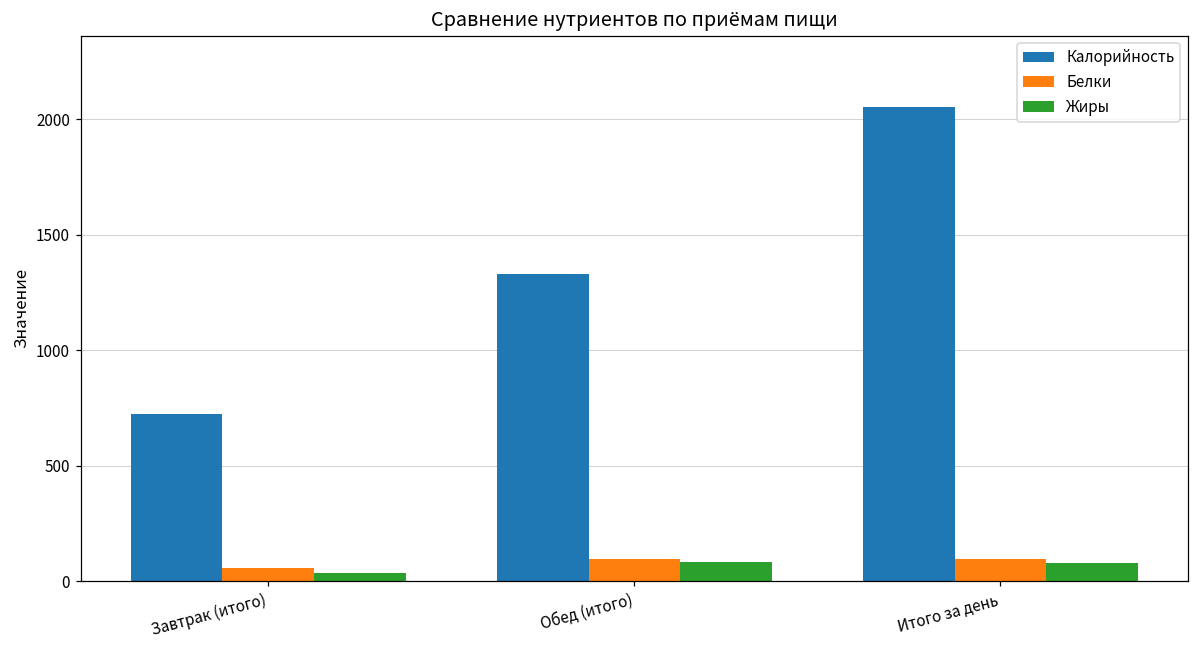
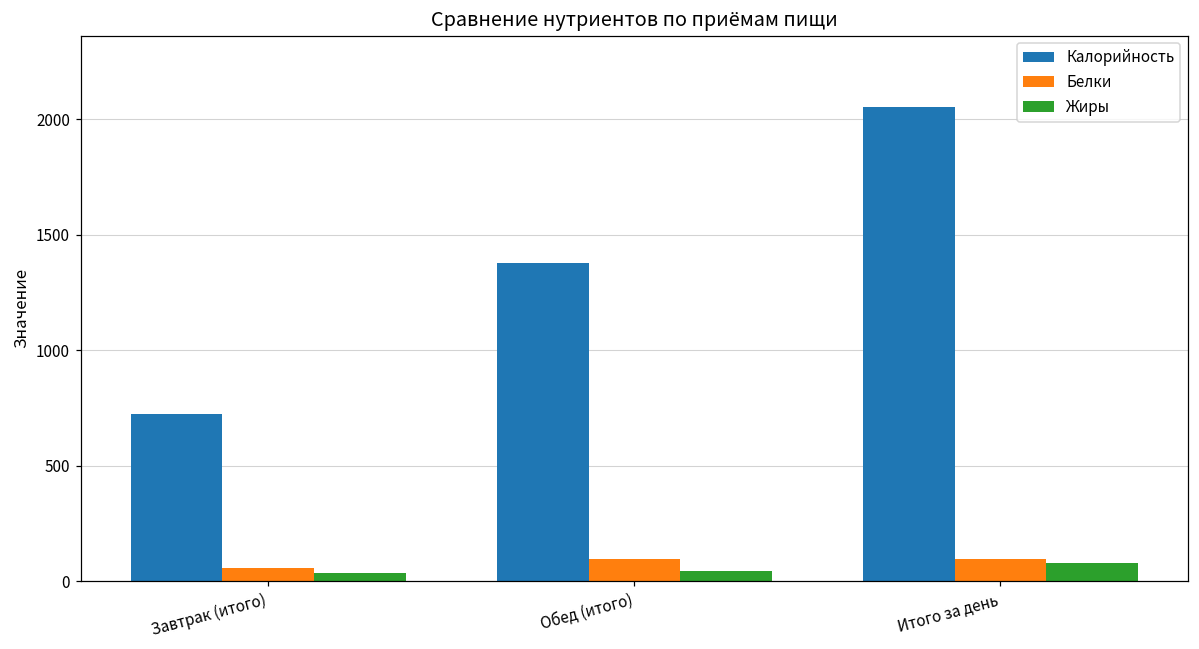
Калорийность, Обед (итого): 1330 -> 1380
Жиры, Обед (итого): 80 -> 40
